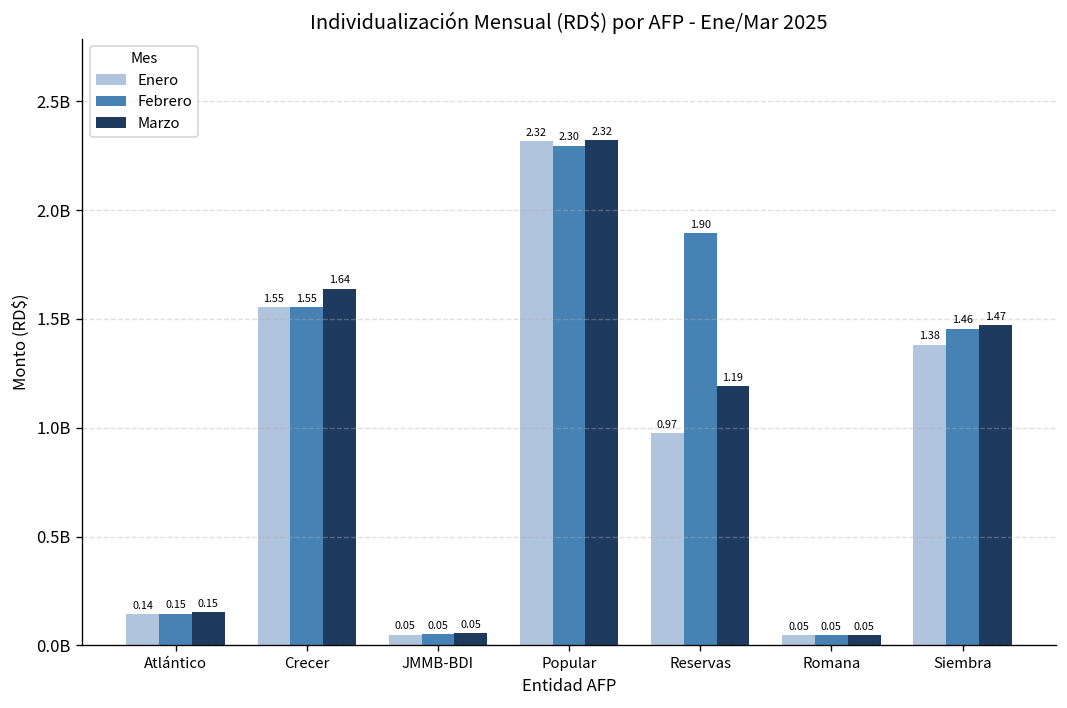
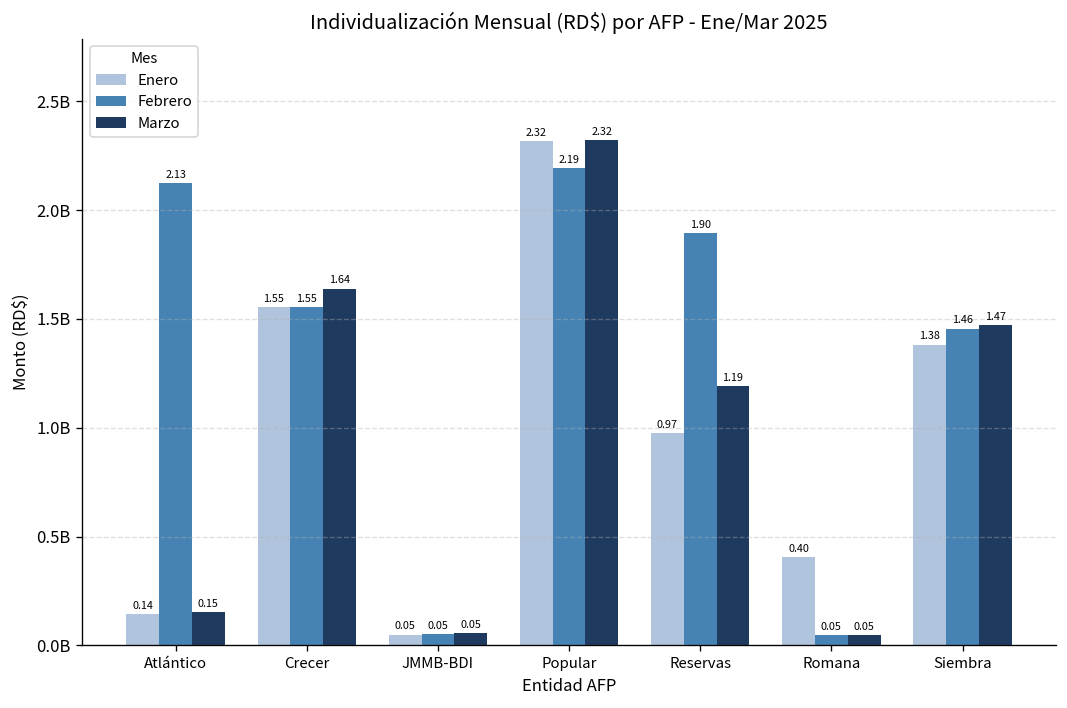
Febrero, Atlántico: 0.15 -> 2.13
Febrero, Popular: 2.30 -> 2.19
Enero, Romana: 0.05 -> 0.40
